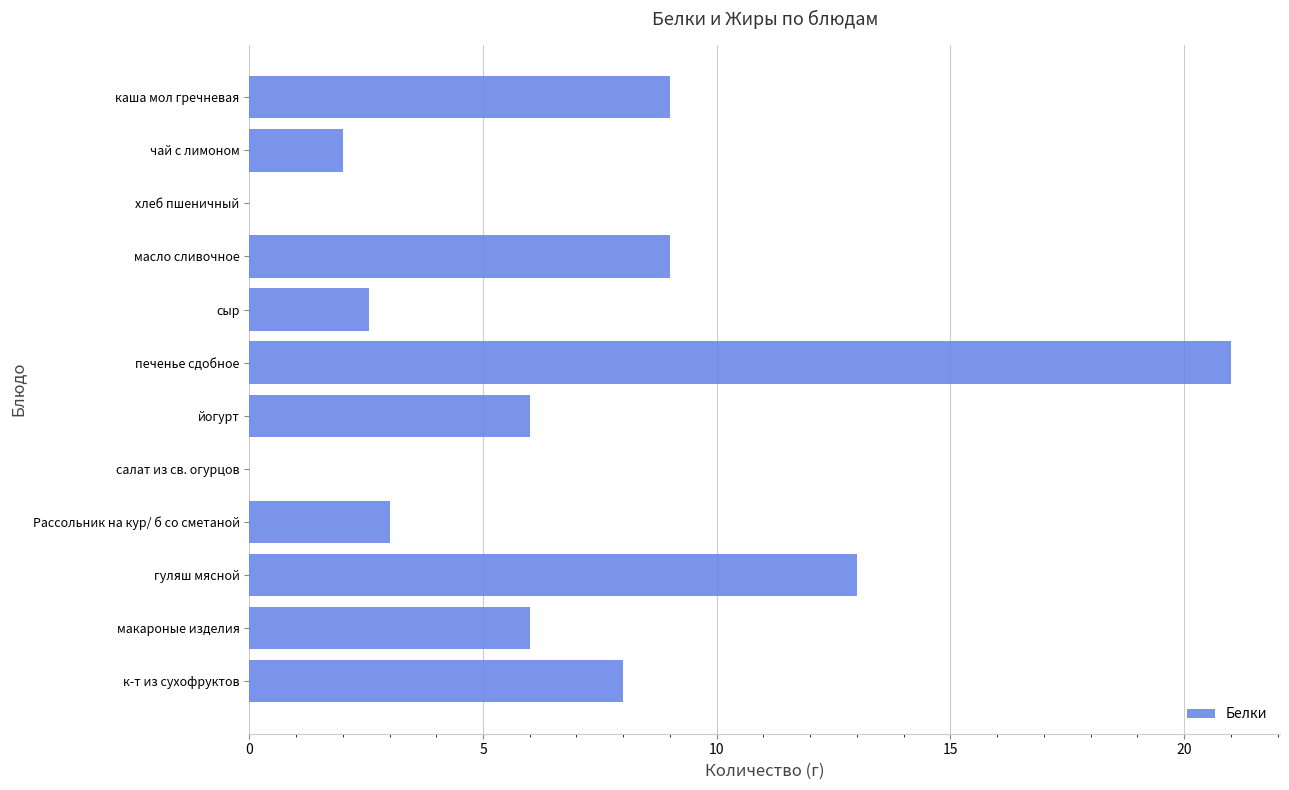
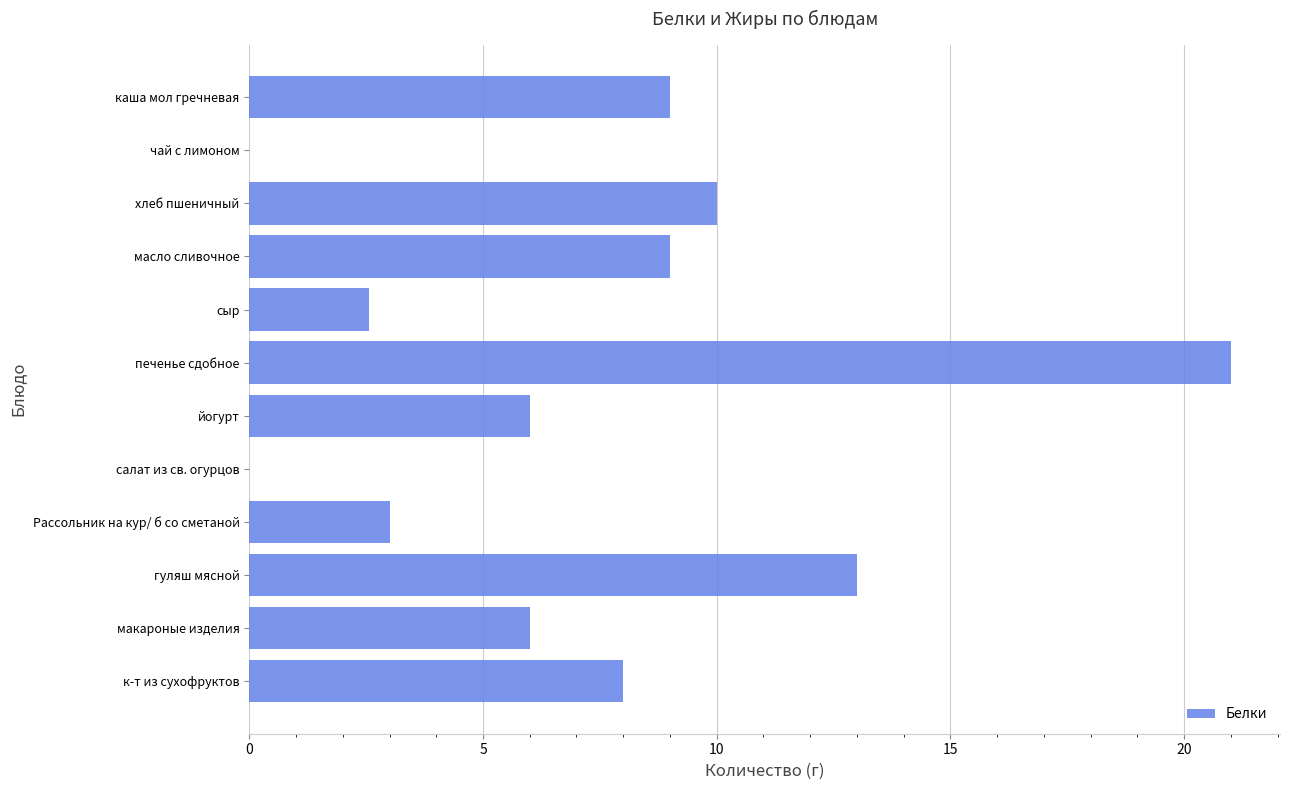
чай с лимоном: 2 -> 0
хлеб пшеничный: 0 -> 10
